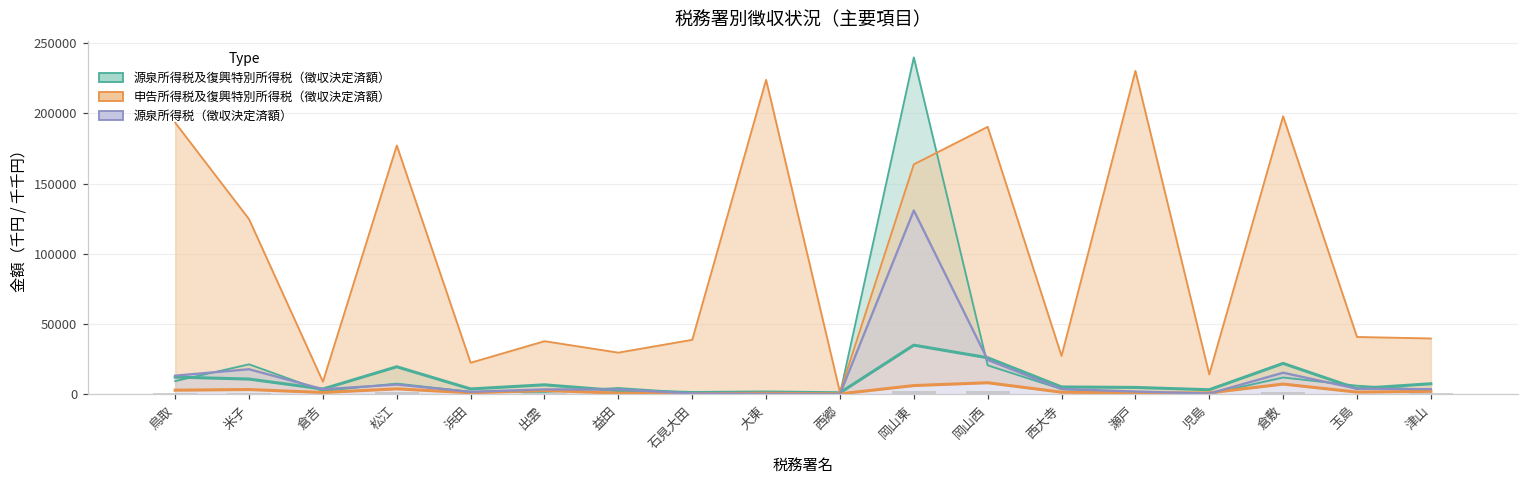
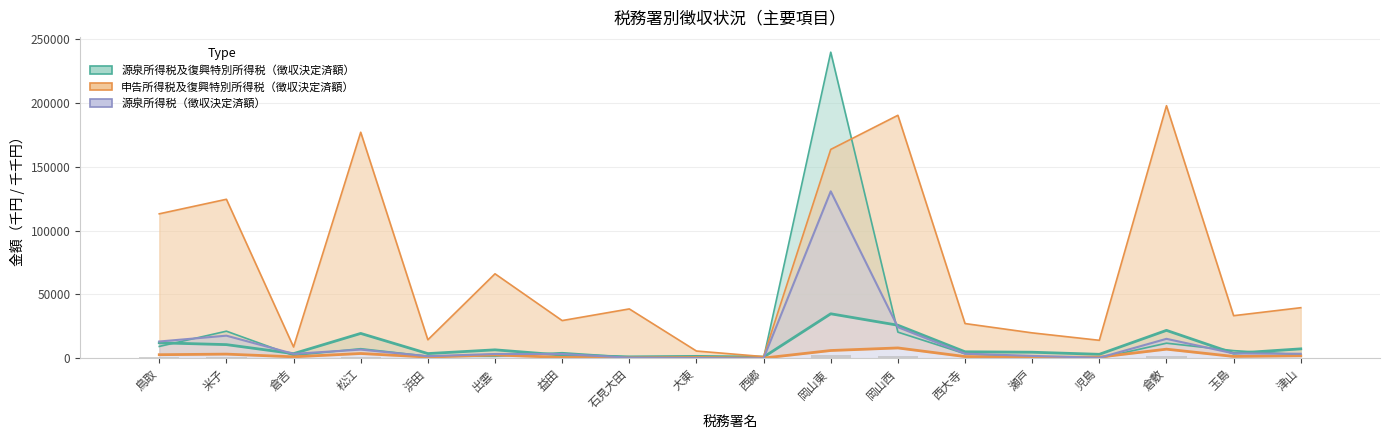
申告所得税及復興特別所得税（徴収決定済額）, 鳥取: 193000 -> 113000
申告所得税及復興特別所得税（徴収決定済額）, 浜田: 22000 -> 15000
申告所得税及復興特別所得税（徴収決定済額）, 出雲: 38000 -> 66000
申告所得税及復興特別所得税（徴収決定済額）, 大東: 224000 -> 6000
申告所得税及復興特別所得税（徴収決定済額）, 瀬戸: 230000 -> 20000
申告所得税及復興特別所得税（徴収決定済額）, 玉島: 41000 -> 33000
